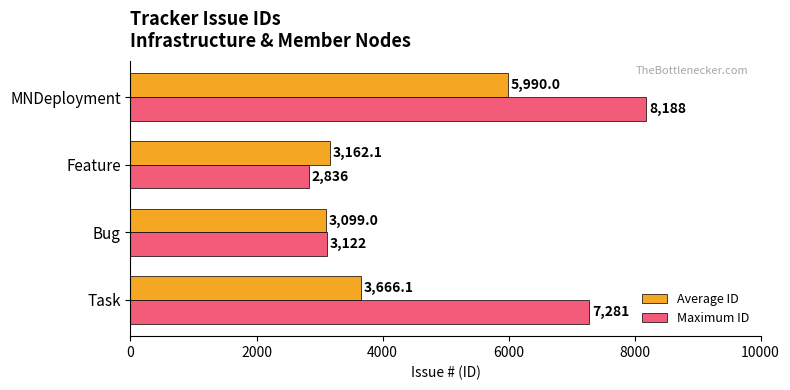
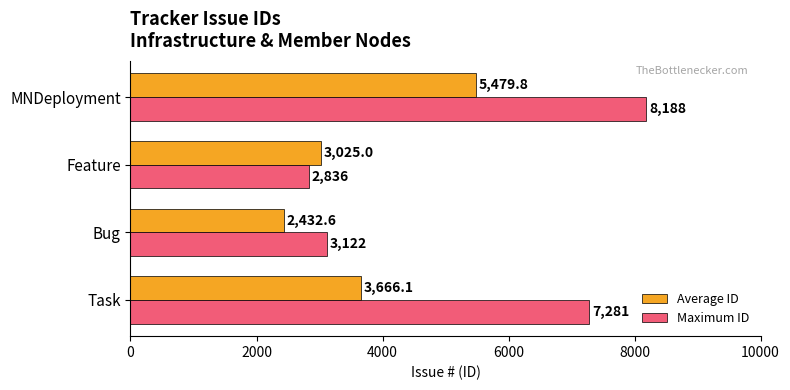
Average ID, MNDeployment: 5,990.0 -> 5,479.8
Average ID, Feature: 3,162.1 -> 3,025.0
Average ID, Bug: 3,099.0 -> 2,432.6
